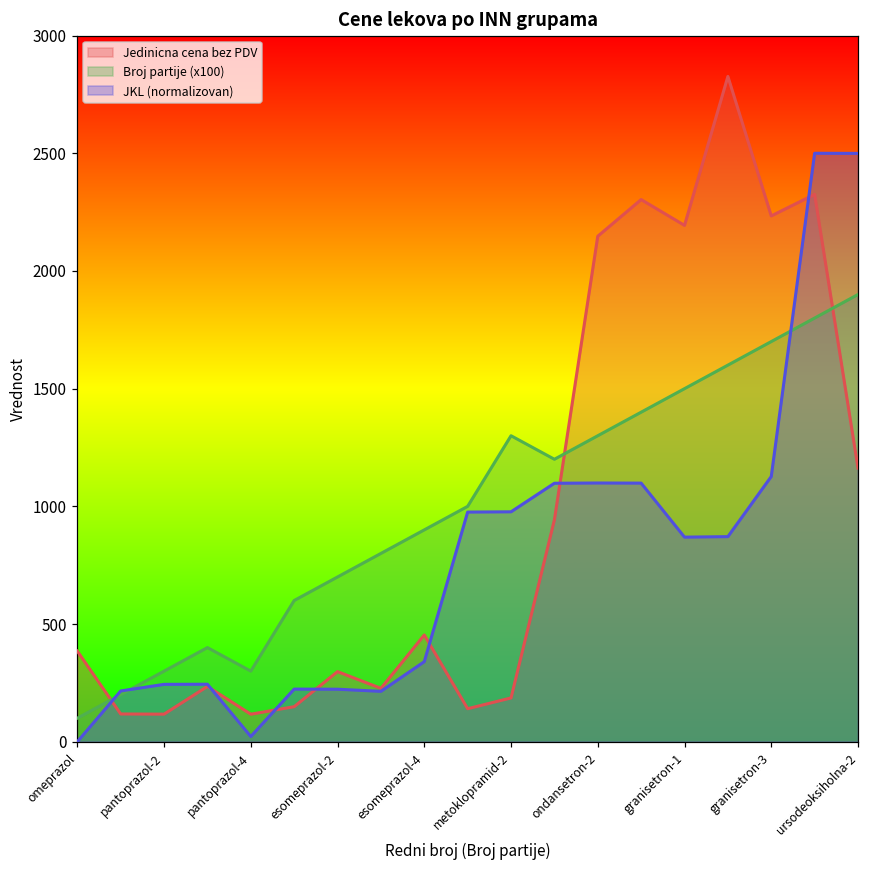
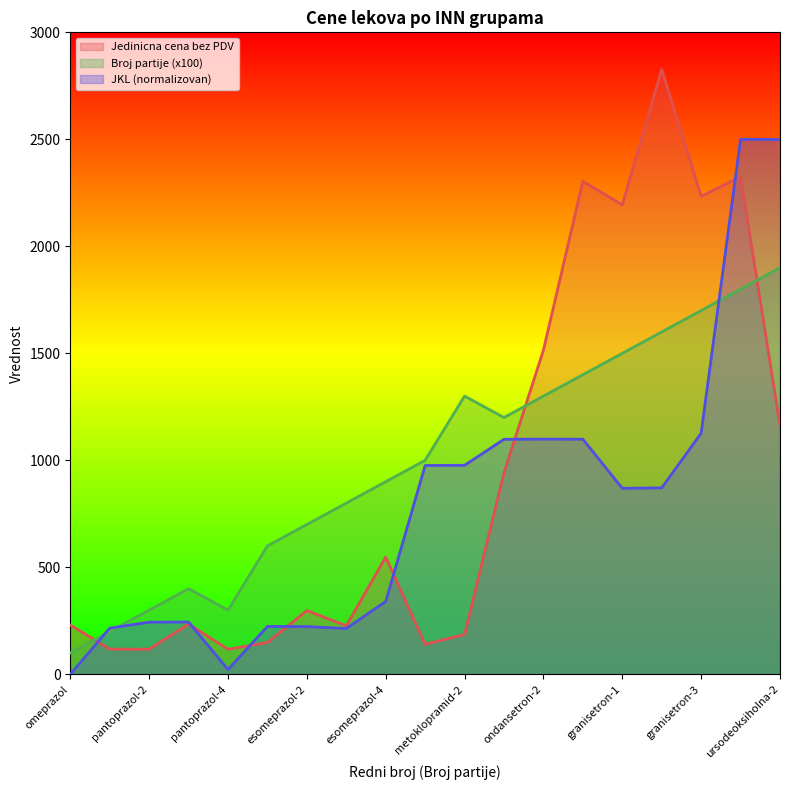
Jedinicna cena bez PDV, omeprazol: 390 -> 230
Jedinicna cena bez PDV, esomeprazol-4: 450 -> 550
Jedinicna cena bez PDV, ondansetron-2: 2150 -> 1510
